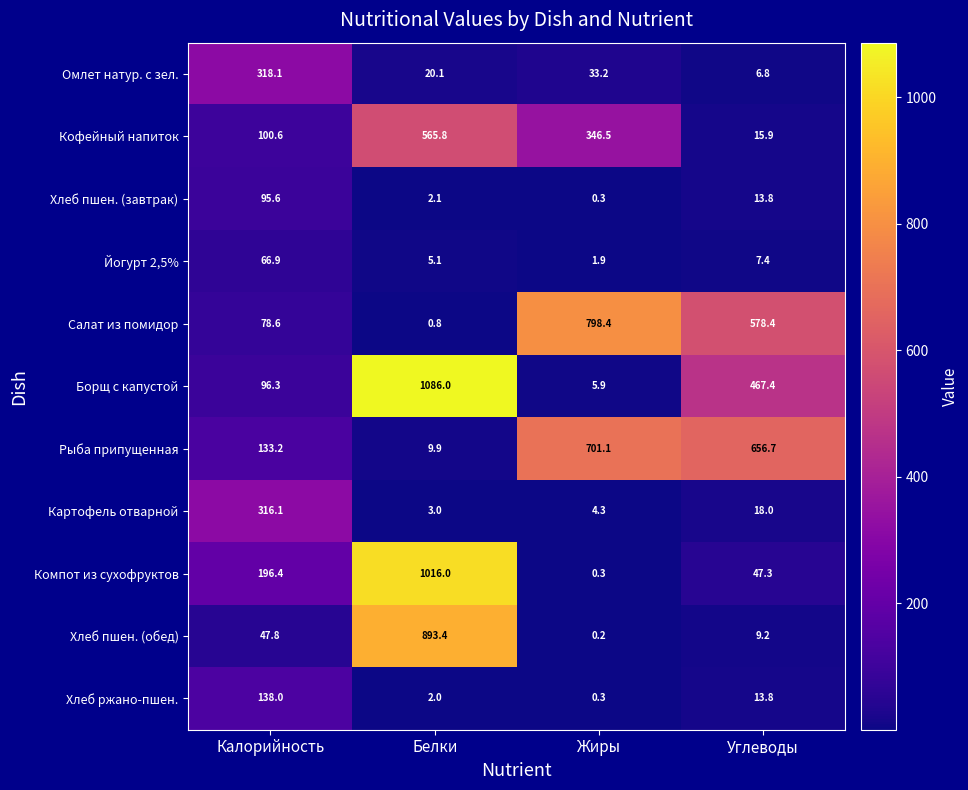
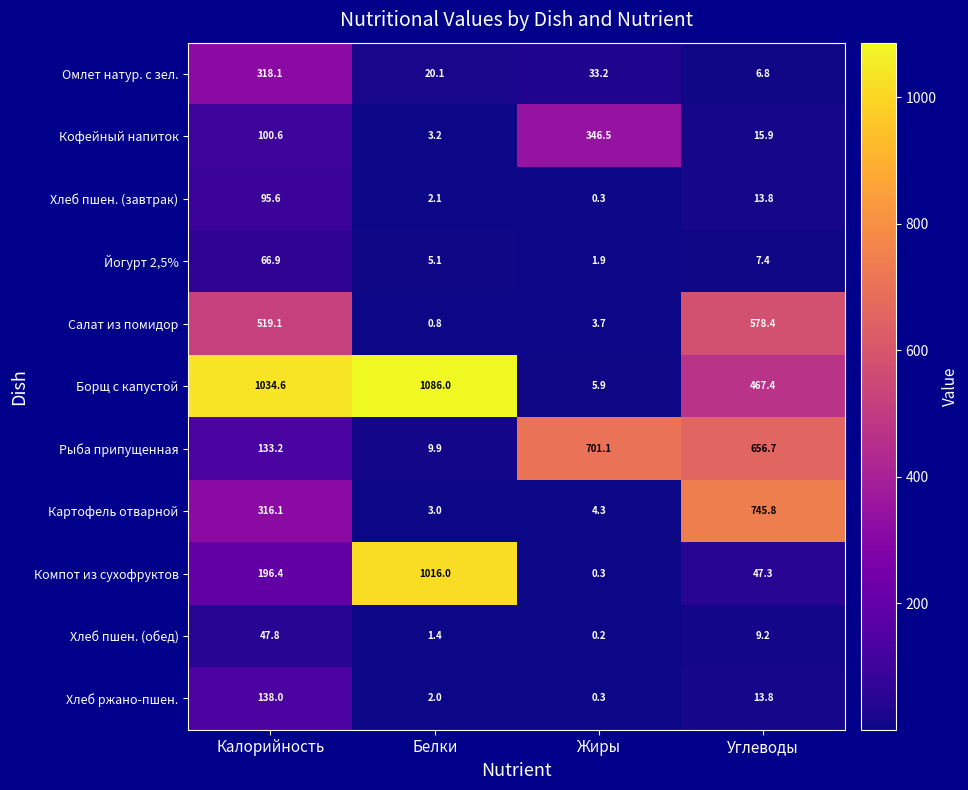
Кофейный напиток, Белки: 565.8 -> 3.2
Салат из помидор, Калорийность: 78.6 -> 519.1
Салат из помидор, Жиры: 798.4 -> 3.7
Борщ с капустой, Калорийность: 96.3 -> 1034.6
Картофель отварной, Углеводы: 18.0 -> 745.8
Хлеб пшен. (обед), Белки: 893.4 -> 1.4
